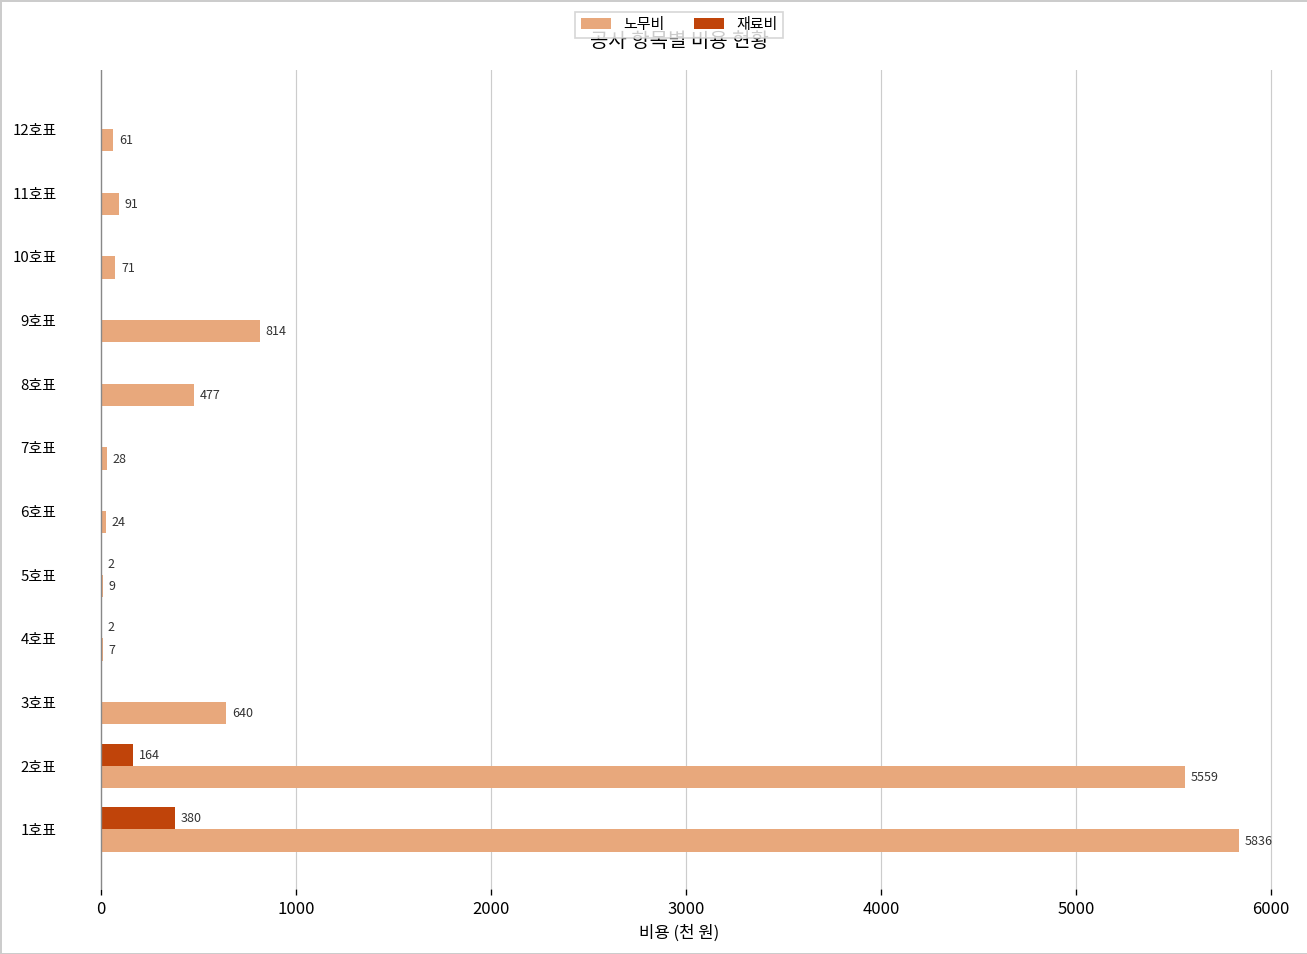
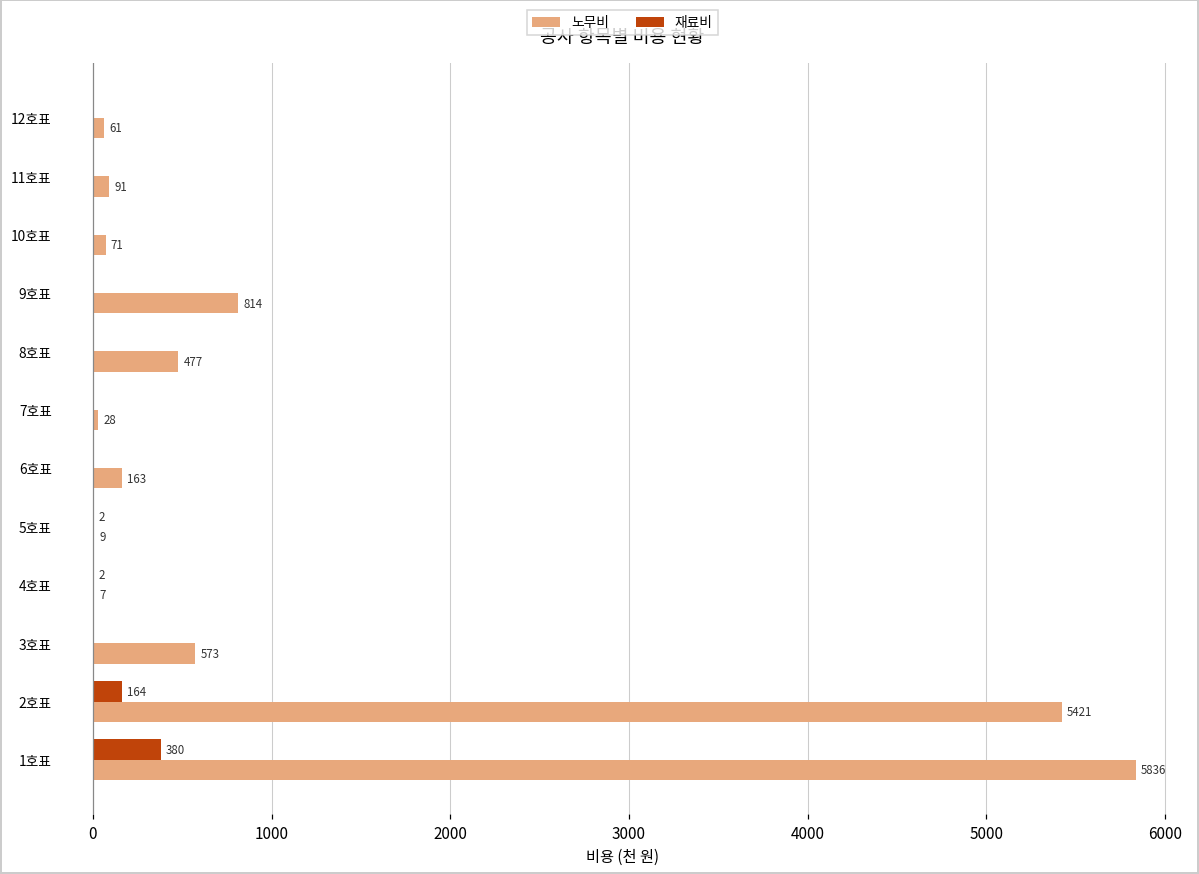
노무비, 6호표: 24 -> 163
노무비, 3호표: 640 -> 573
노무비, 2호표: 5559 -> 5421
